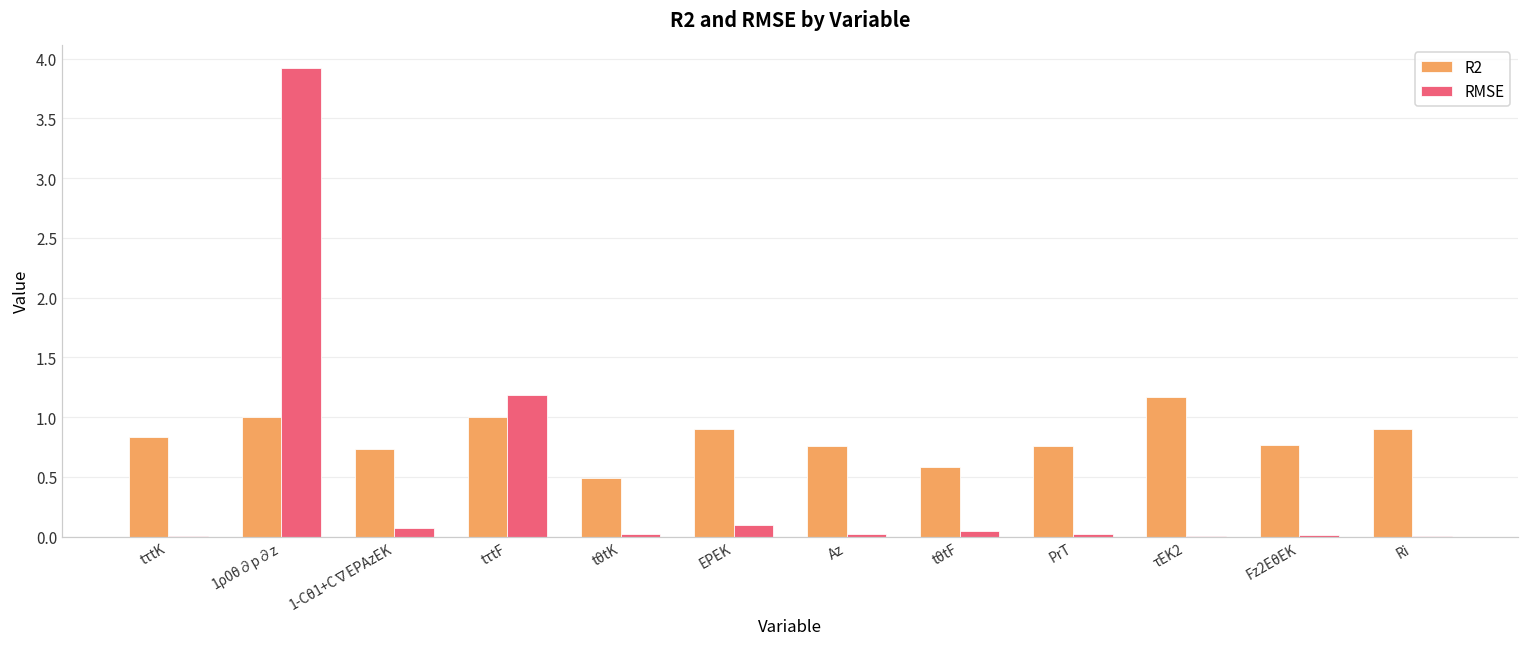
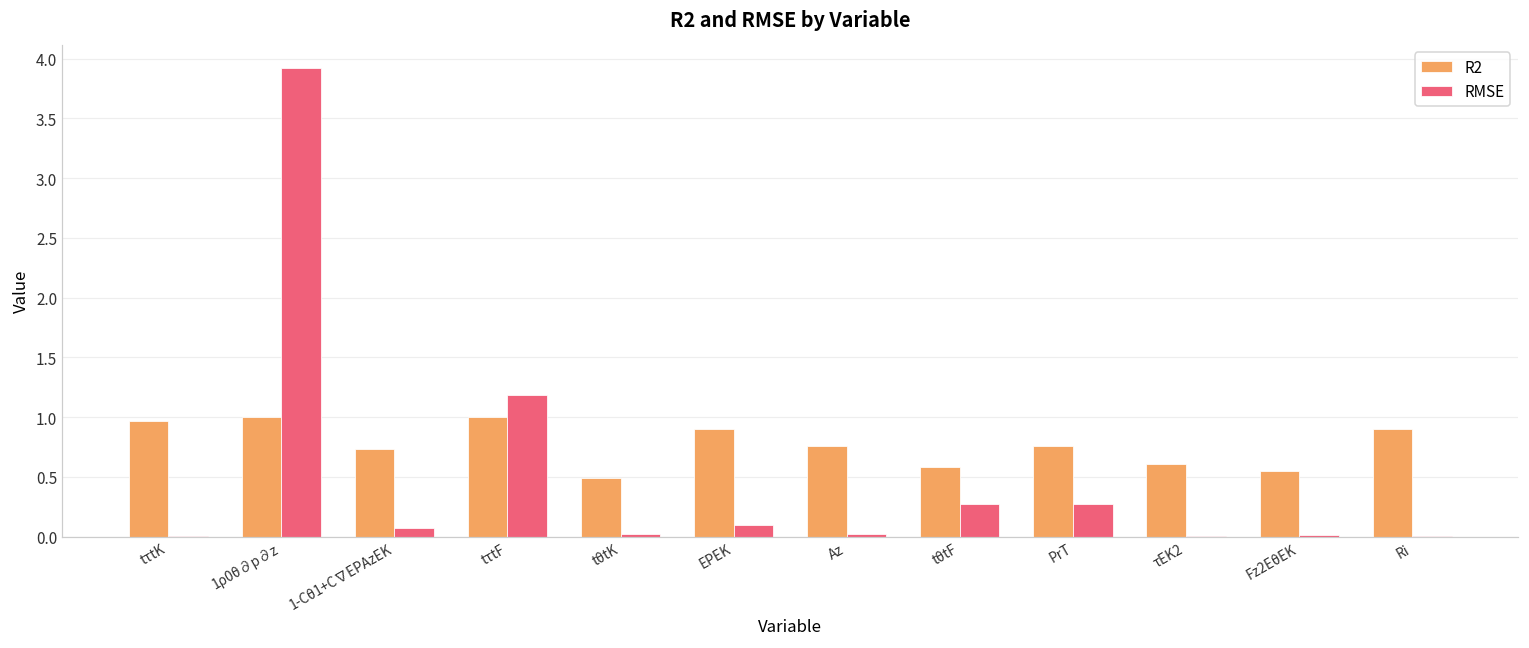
R2, tτtK: 0.83 -> 0.97
RMSE, tθtF: 0.05 -> 0.27
RMSE, PrT: 0.02 -> 0.27
R2, τEK2: 1.17 -> 0.61
R2, Fz2EθEK: 0.77 -> 0.55
